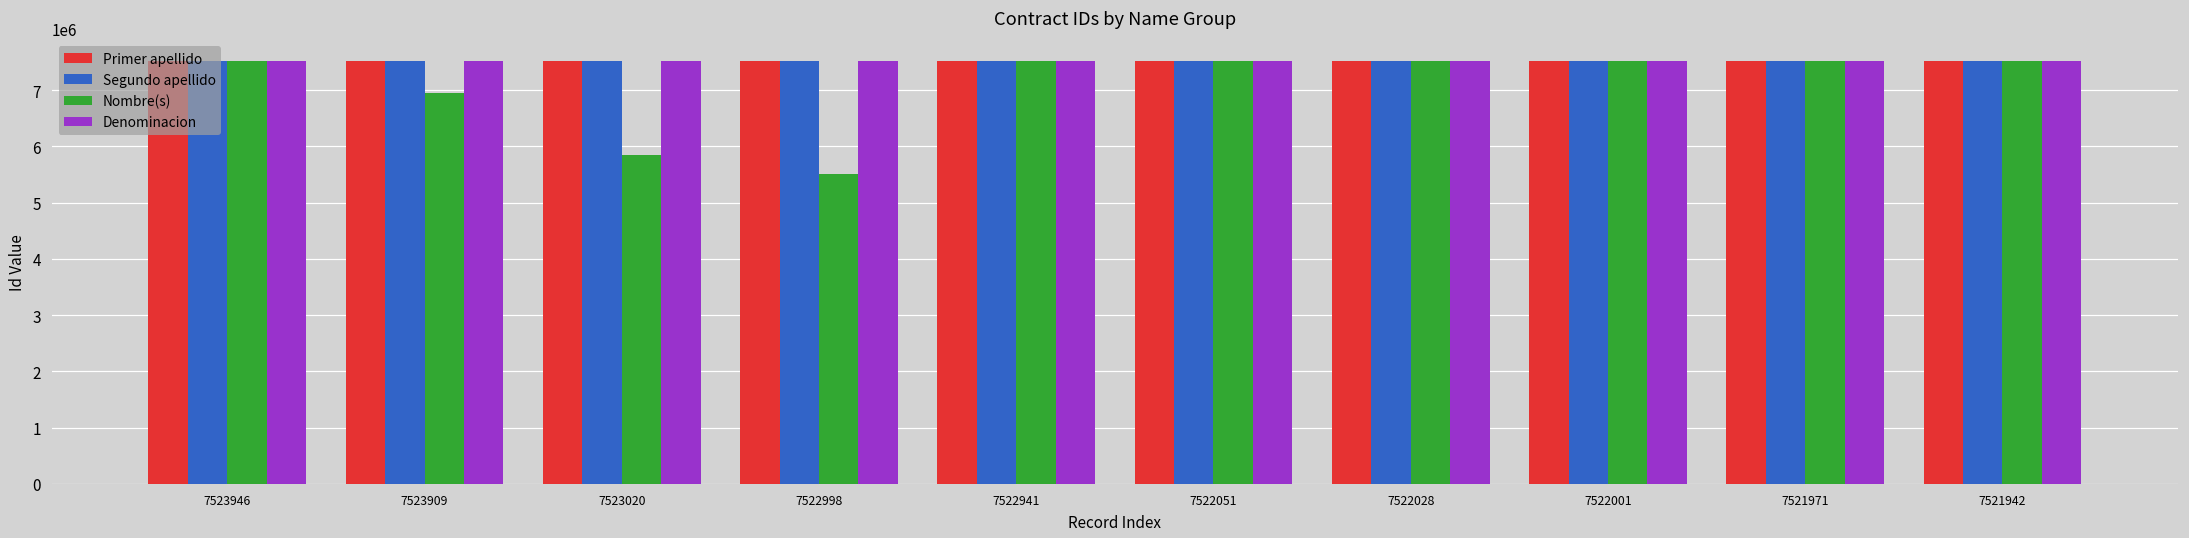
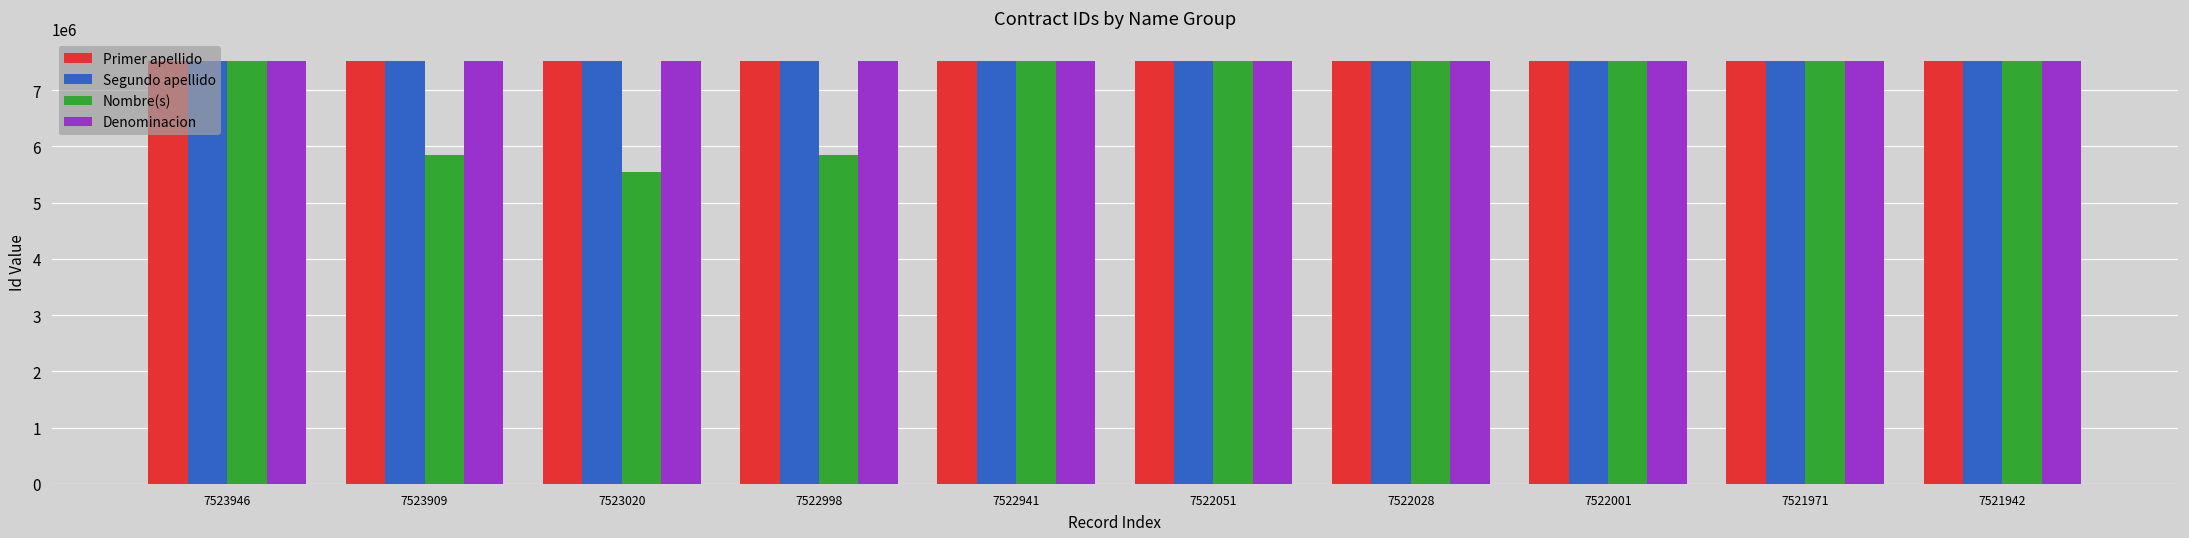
Nombre(s), 7523909: 7000000 -> 5900000
Nombre(s), 7523020: 5900000 -> 5500000
Nombre(s), 7522998: 5500000 -> 5900000
